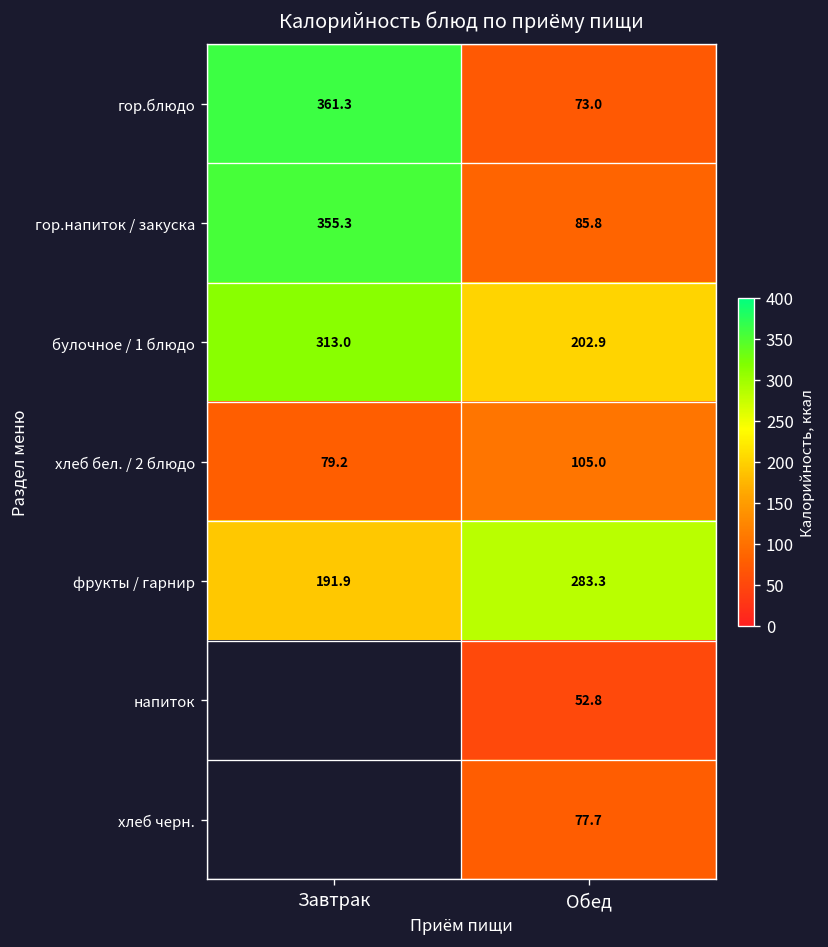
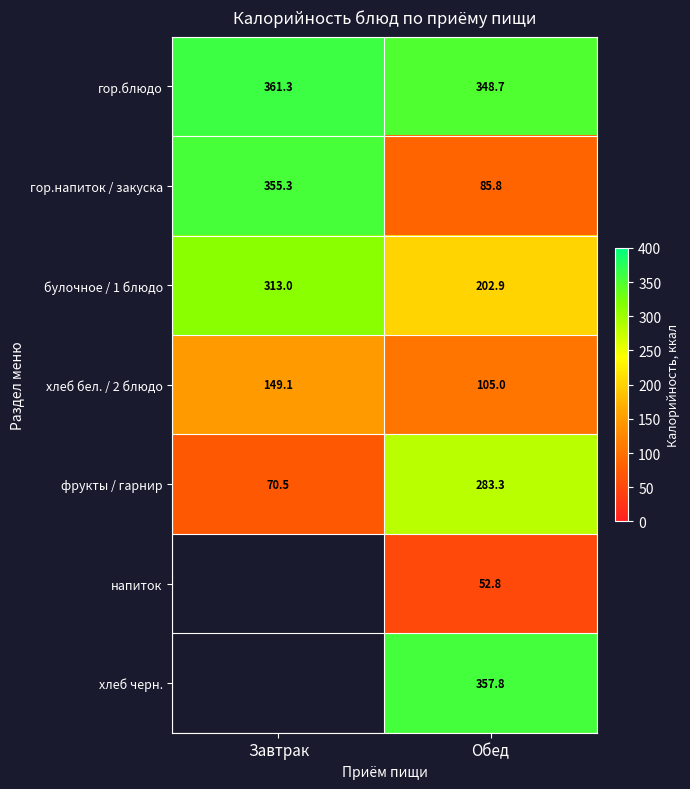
гор.блюдо, Обед: 73.0 -> 348.7
хлеб бел. / 2 блюдо, Завтрак: 79.2 -> 149.1
фрукты / гарнир, Завтрак: 191.9 -> 70.5
хлеб черн., Обед: 77.7 -> 357.8
